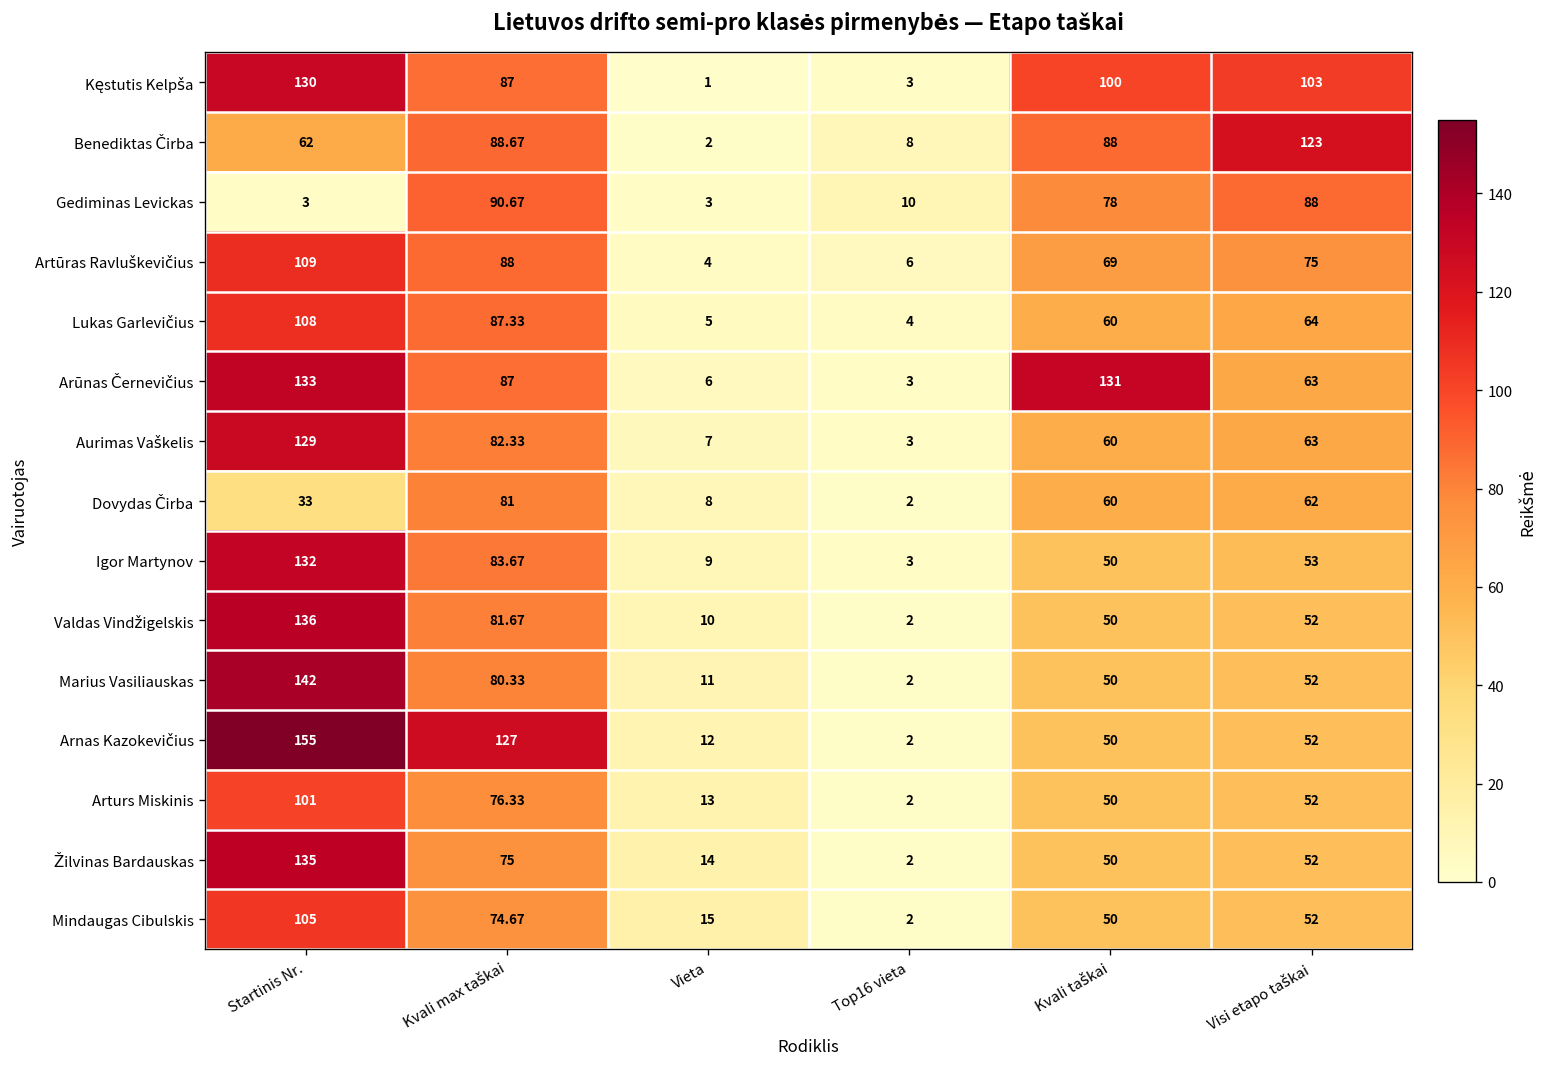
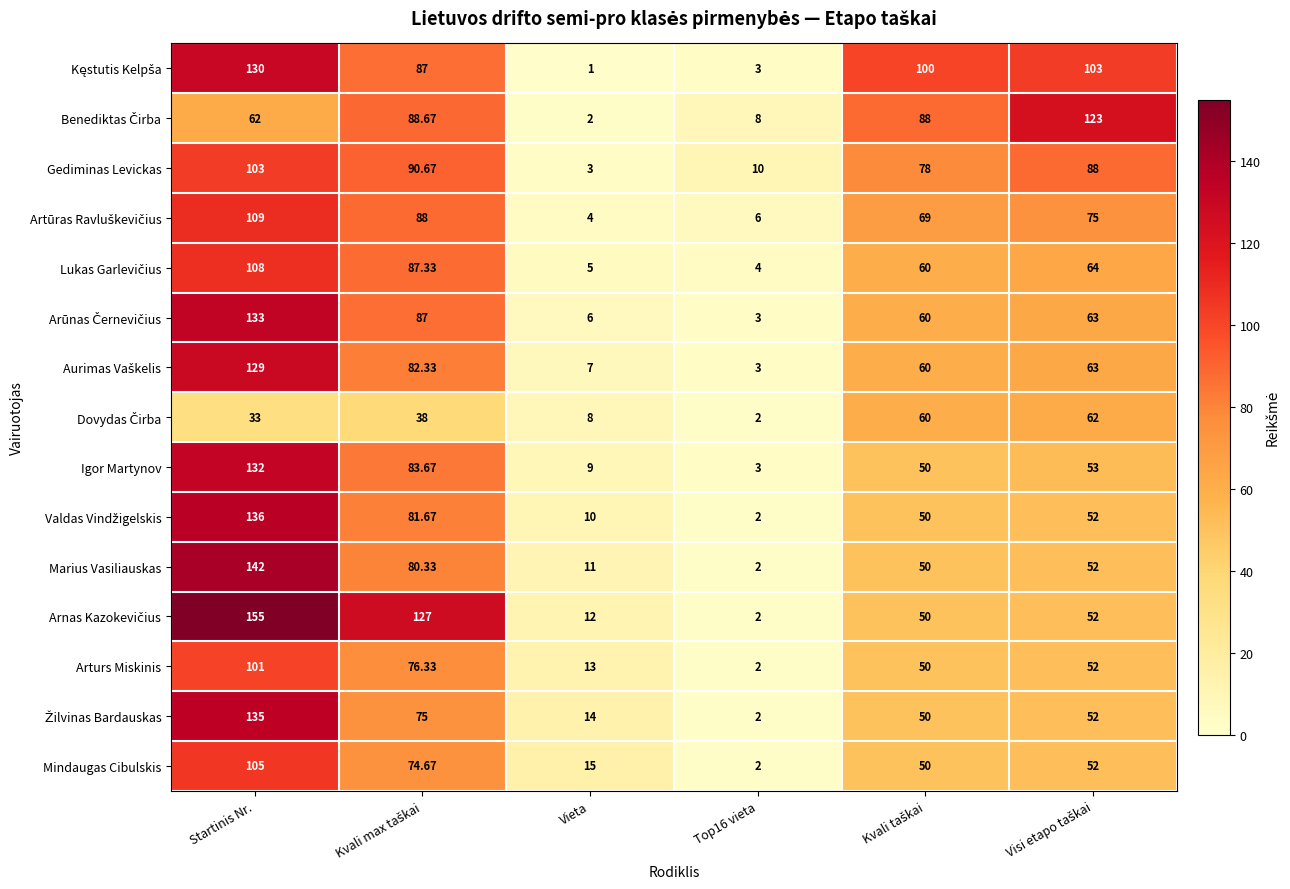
Gediminas Levickas, Startinis Nr.: 3 -> 103
Arūnas Černevičius, Kvali taškai: 131 -> 60
Dovydas Čirba, Kvali max taškai: 81 -> 38
